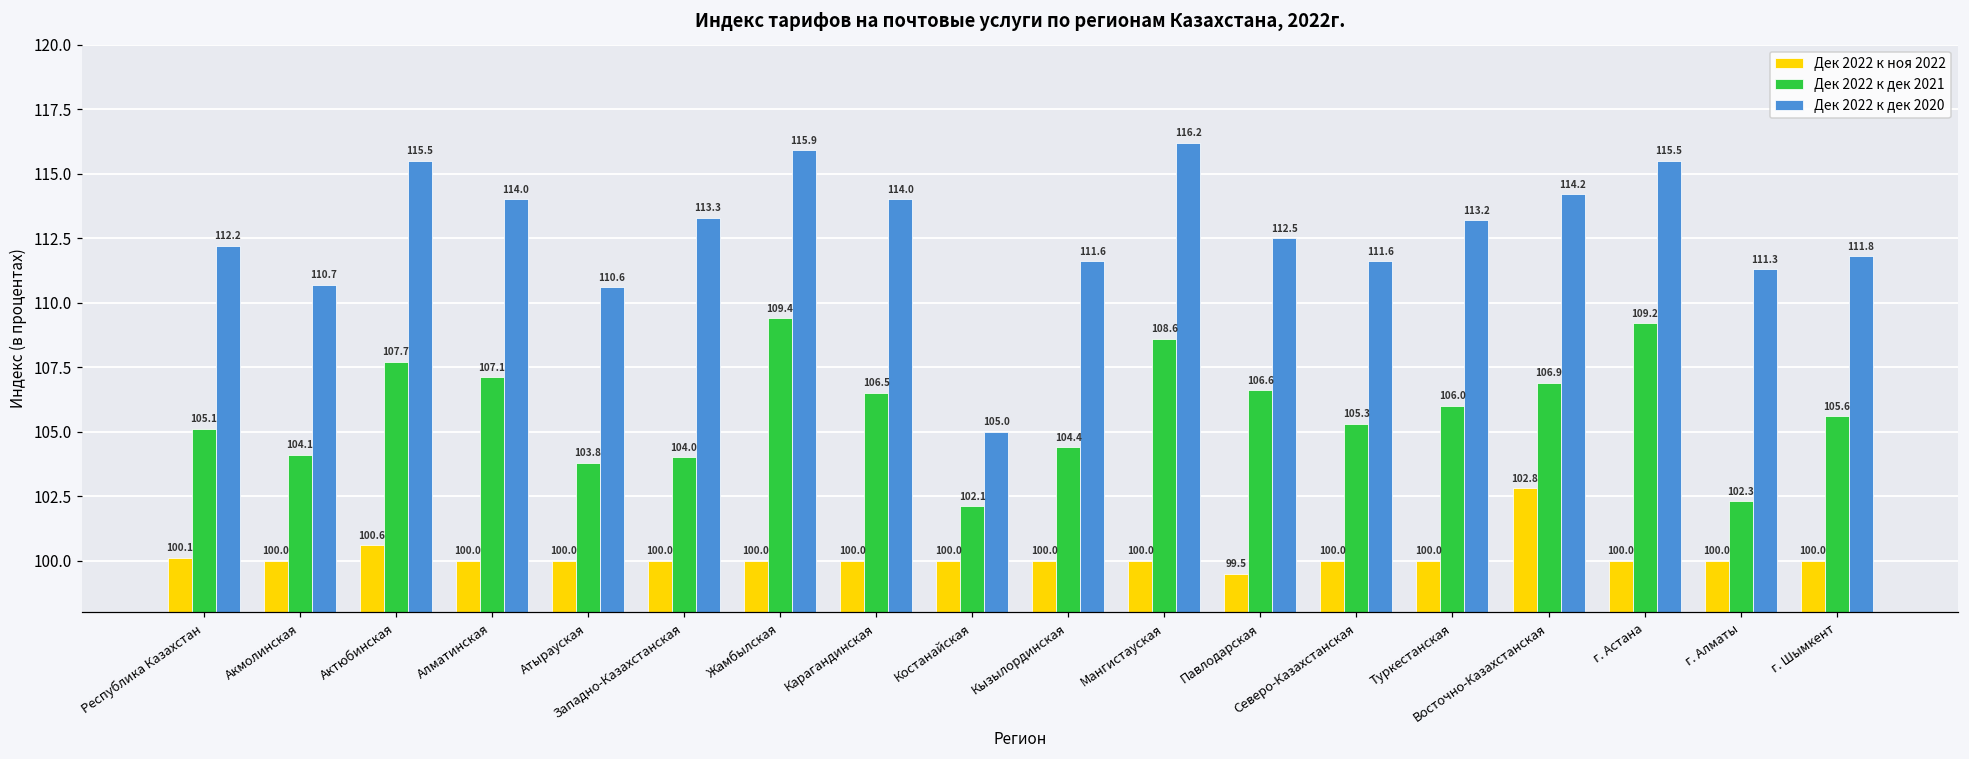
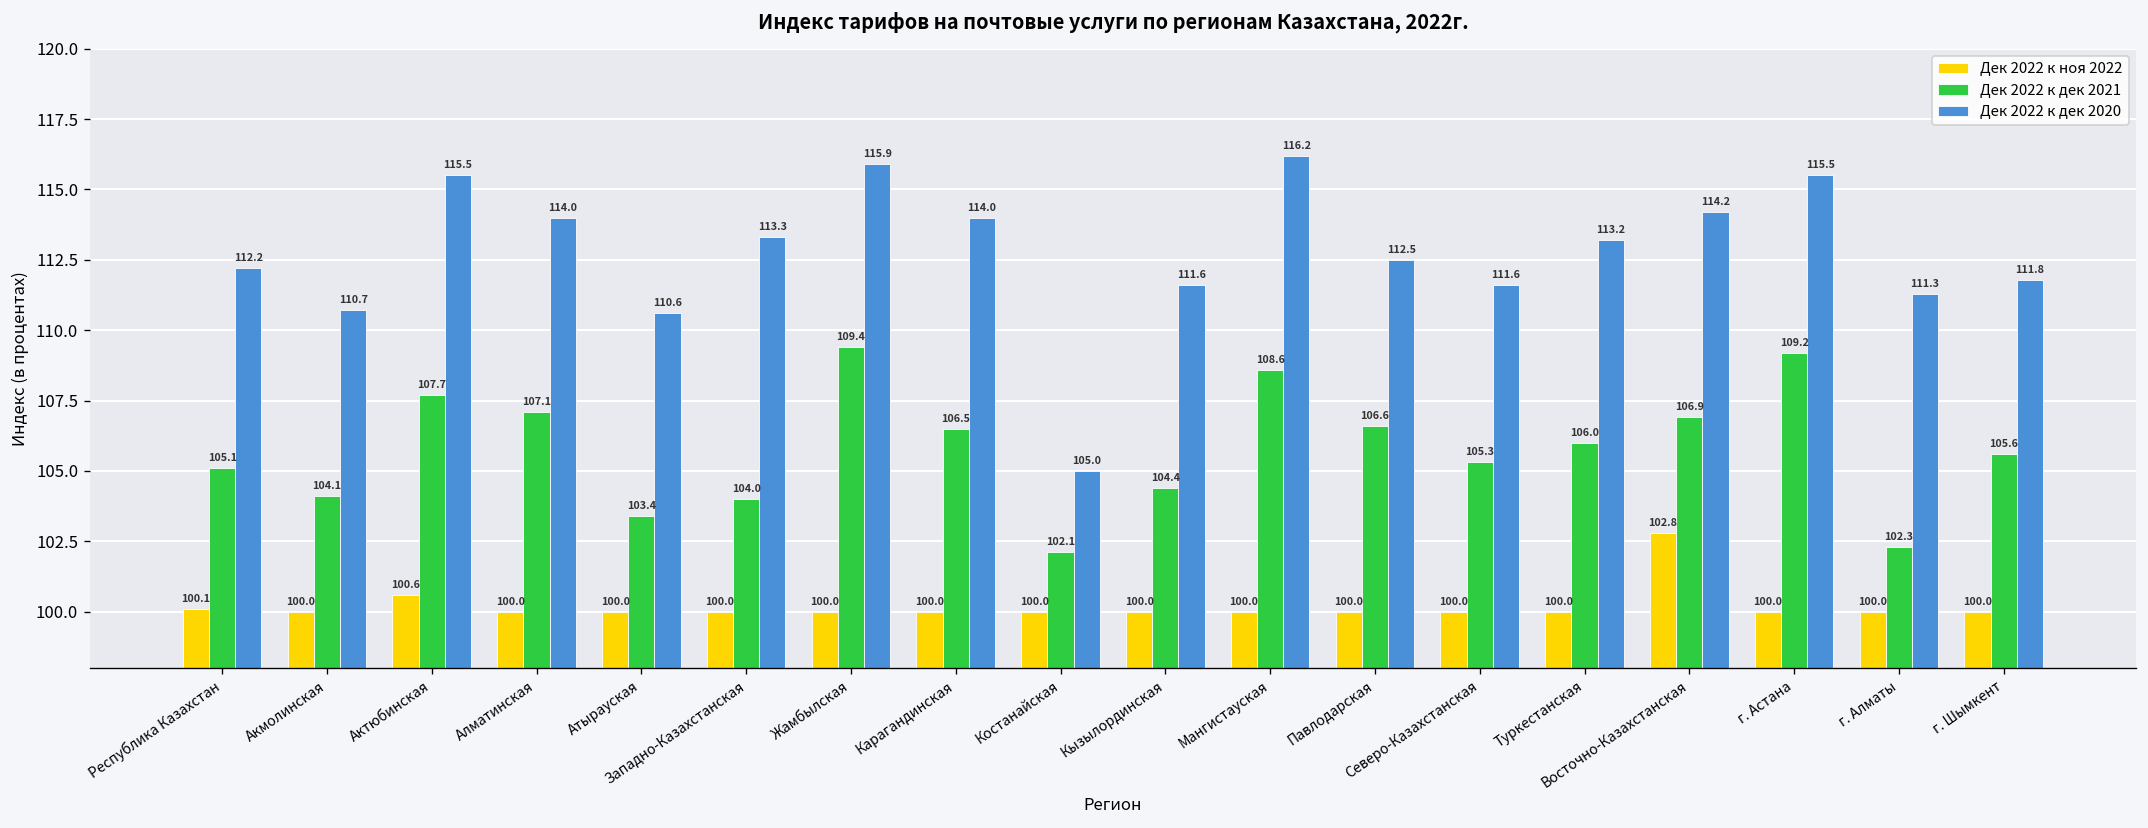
Дек 2022 к дек 2021, Атырауская: 103.8 -> 103.4
Дек 2022 к ноя 2022, Павлодарская: 99.5 -> 100.0
